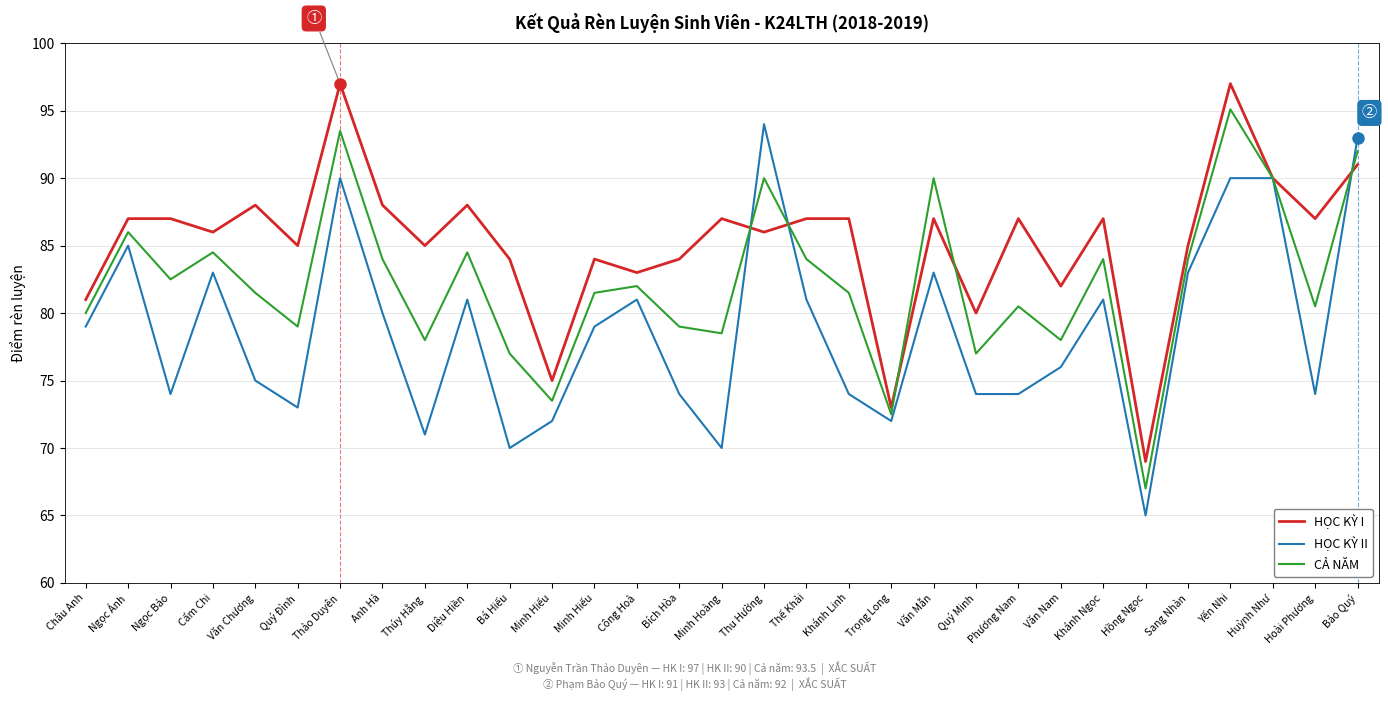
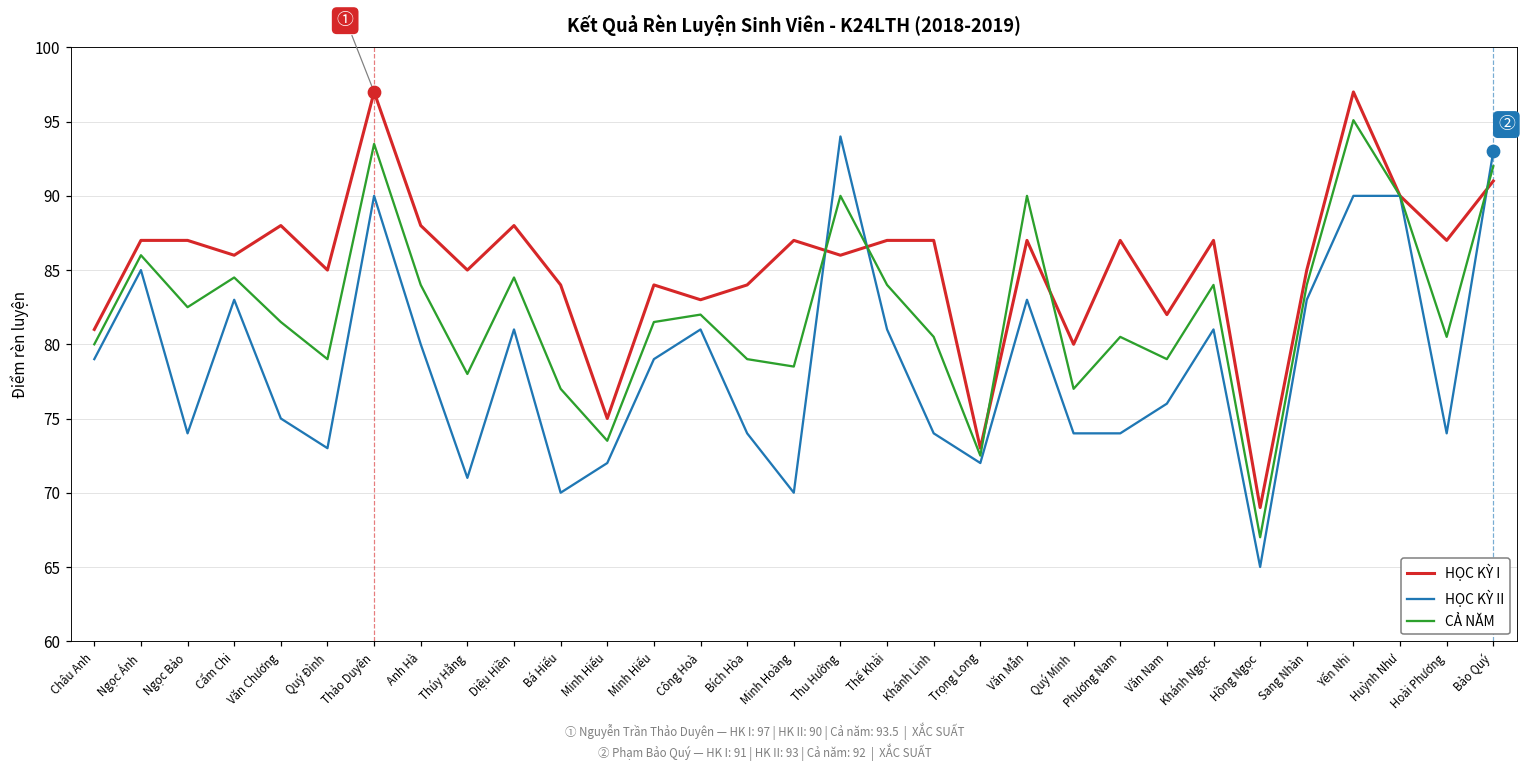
CẢ NĂM, Khánh Linh: 81.5 -> 80.5
CẢ NĂM, Văn Nam: 78 -> 79
